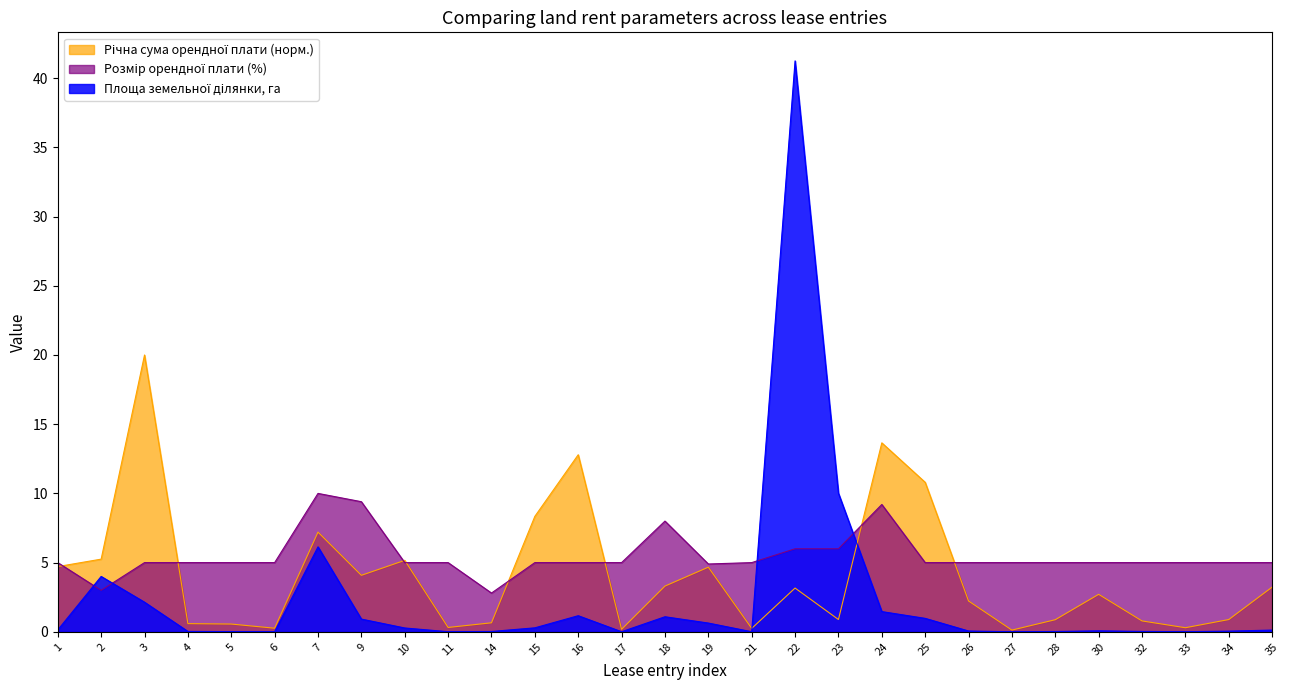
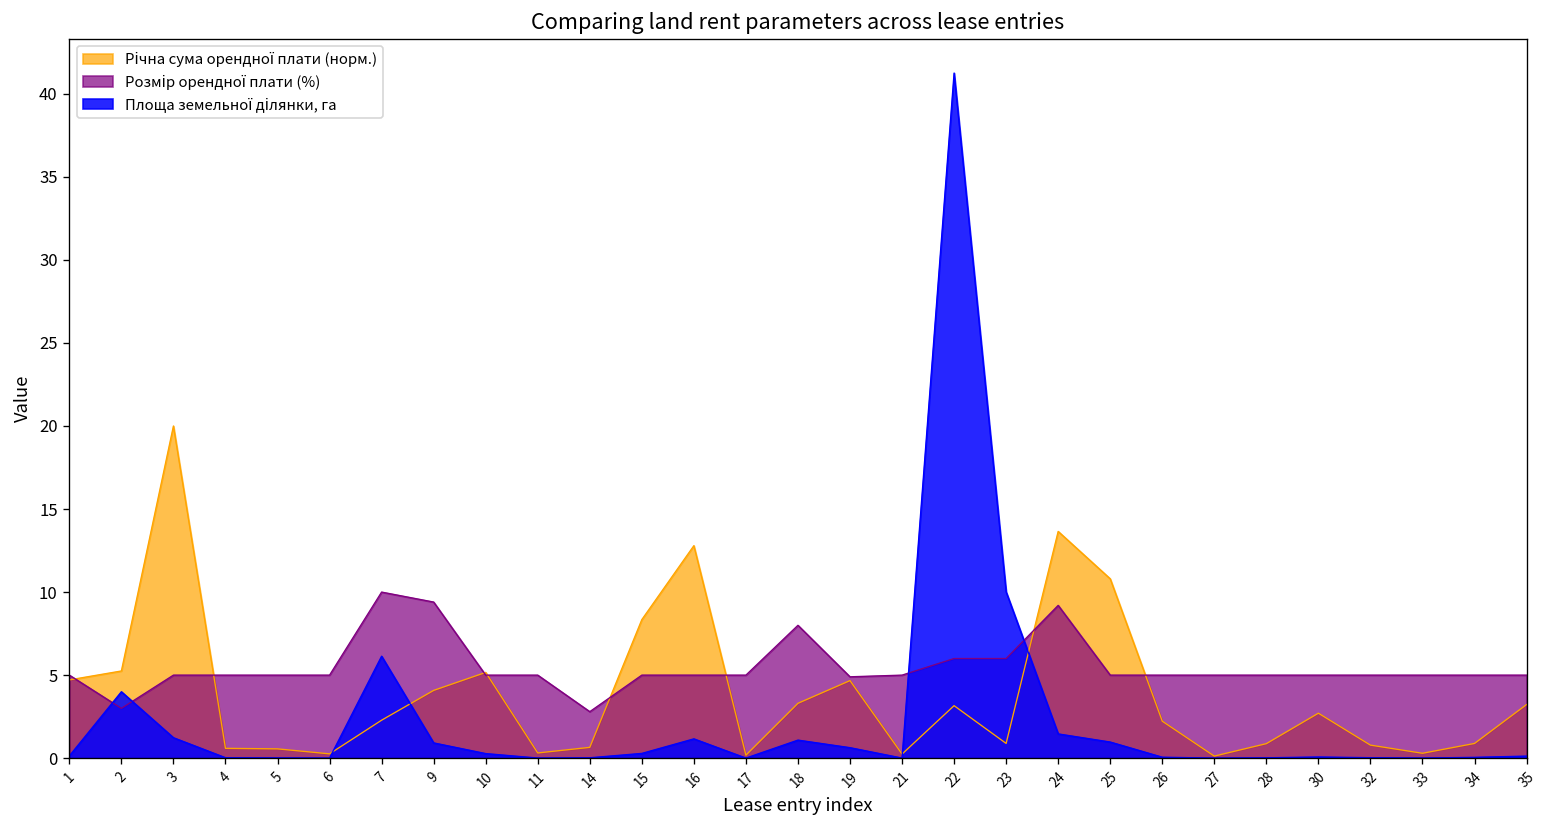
Площа земельної ділянки, га, 3: 2.1 -> 1.2
Річна сума орендної плати (норм.), 7: 7.2 -> 2.3
